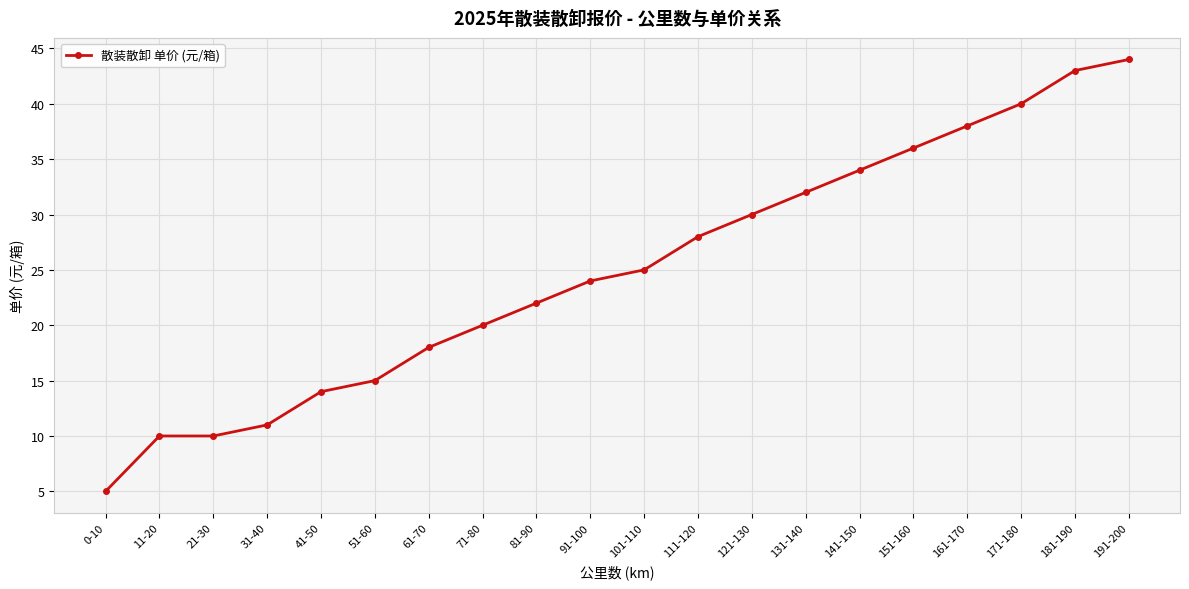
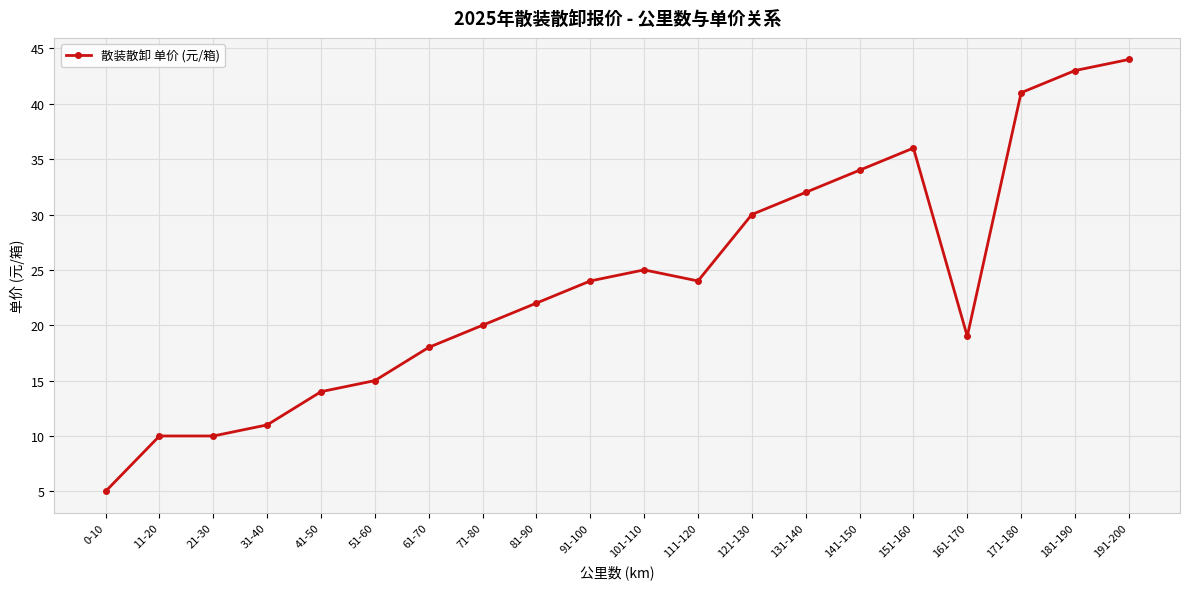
111-120: 28 -> 24
161-170: 38 -> 19
171-180: 40 -> 41
